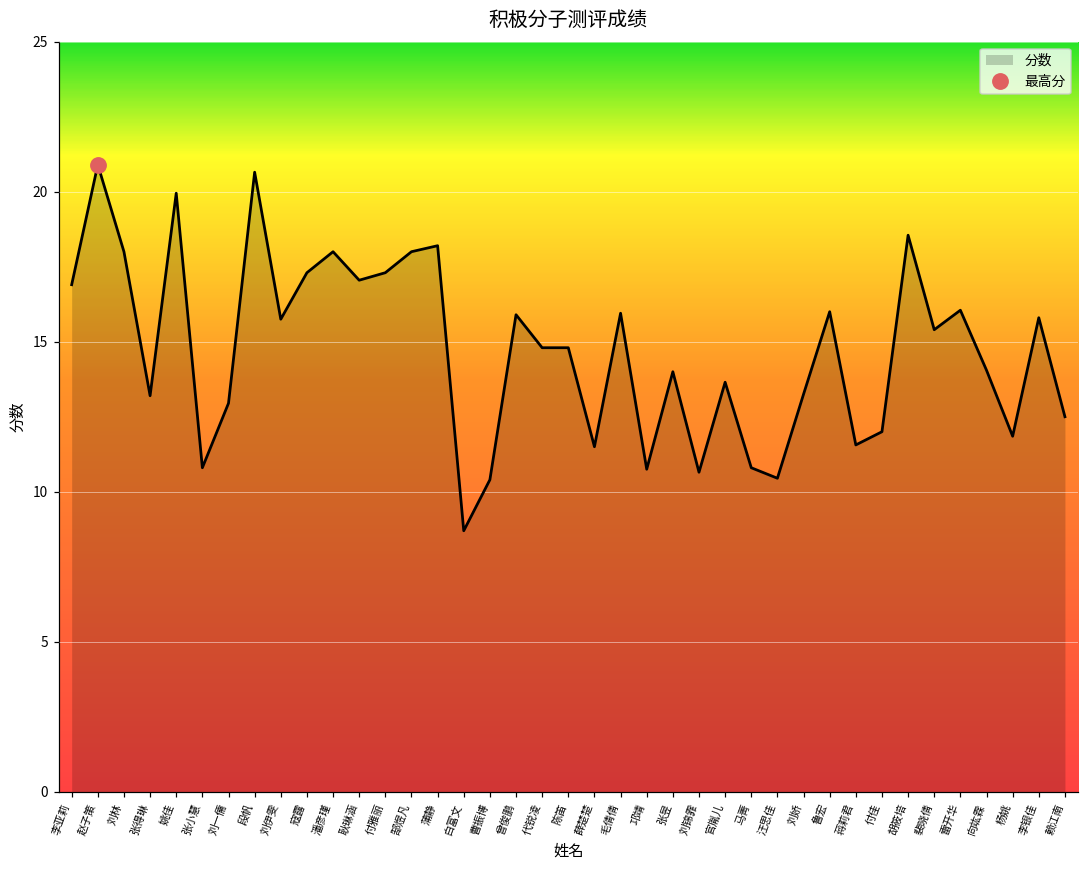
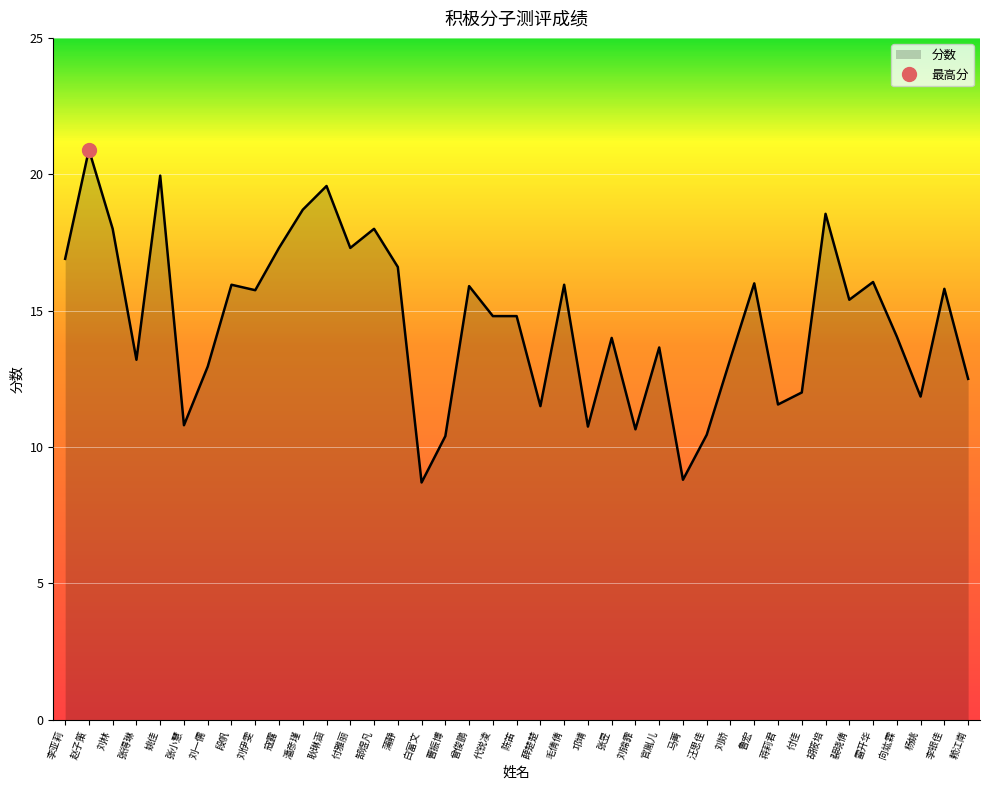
分数, 段帆: 20.7 -> 16.0
分数, 潘彦瑾: 18.0 -> 18.7
分数, 耿琳涵: 17.1 -> 19.6
分数, 蒲静: 18.2 -> 16.6
分数, 马菁: 10.8 -> 8.8
